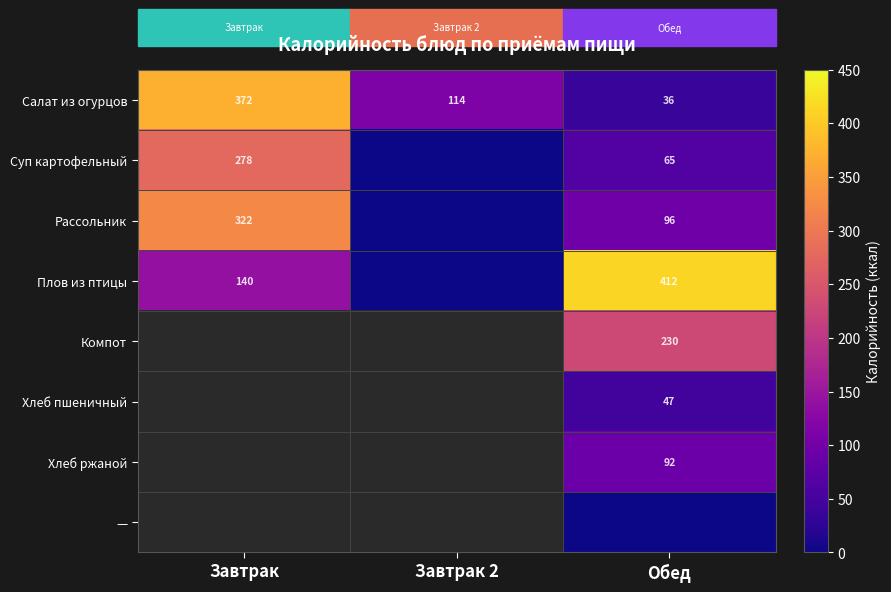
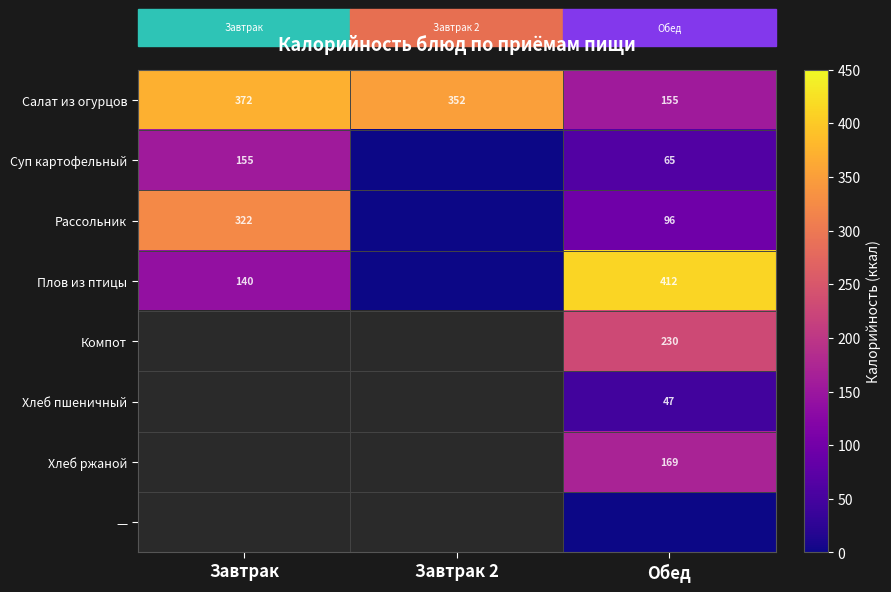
Салат из огурцов, Завтрак 2: 114 -> 352
Салат из огурцов, Обед: 36 -> 155
Суп картофельный, Завтрак: 278 -> 155
Хлеб ржаной, Обед: 92 -> 169
